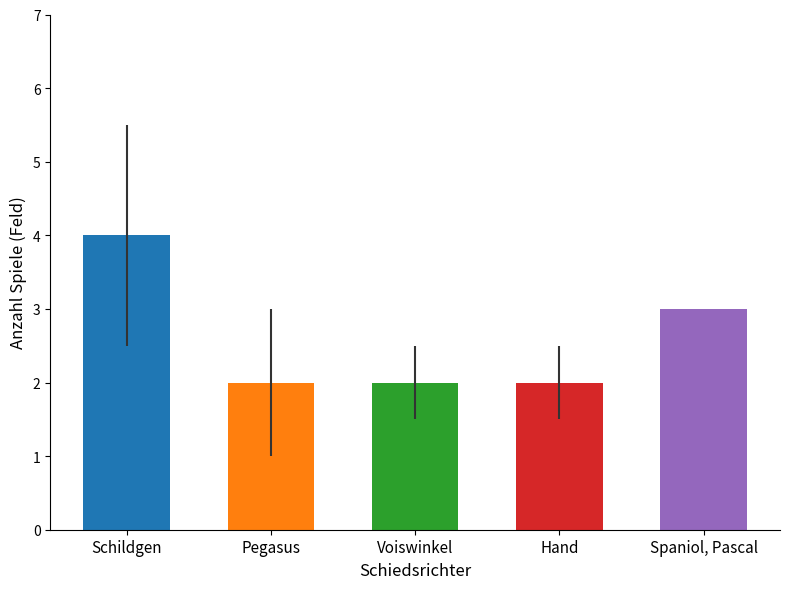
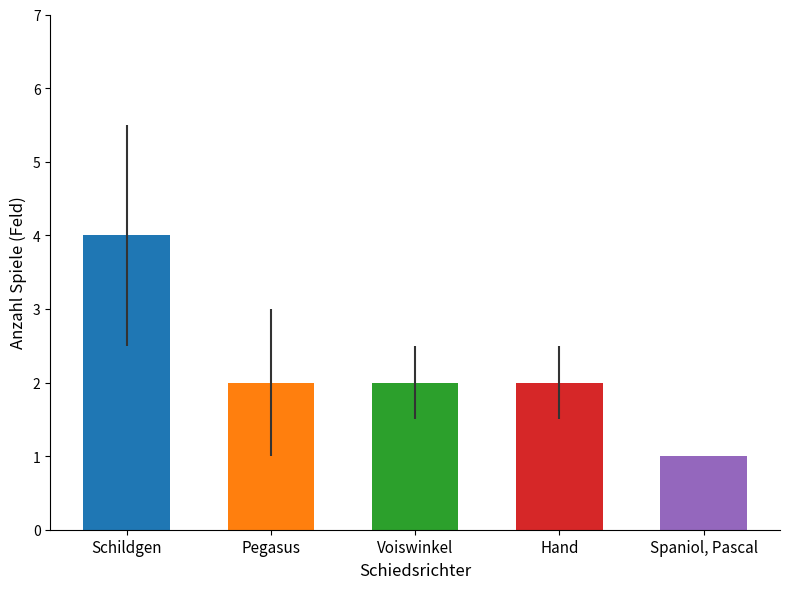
Spaniol, Pascal: 3 -> 1
